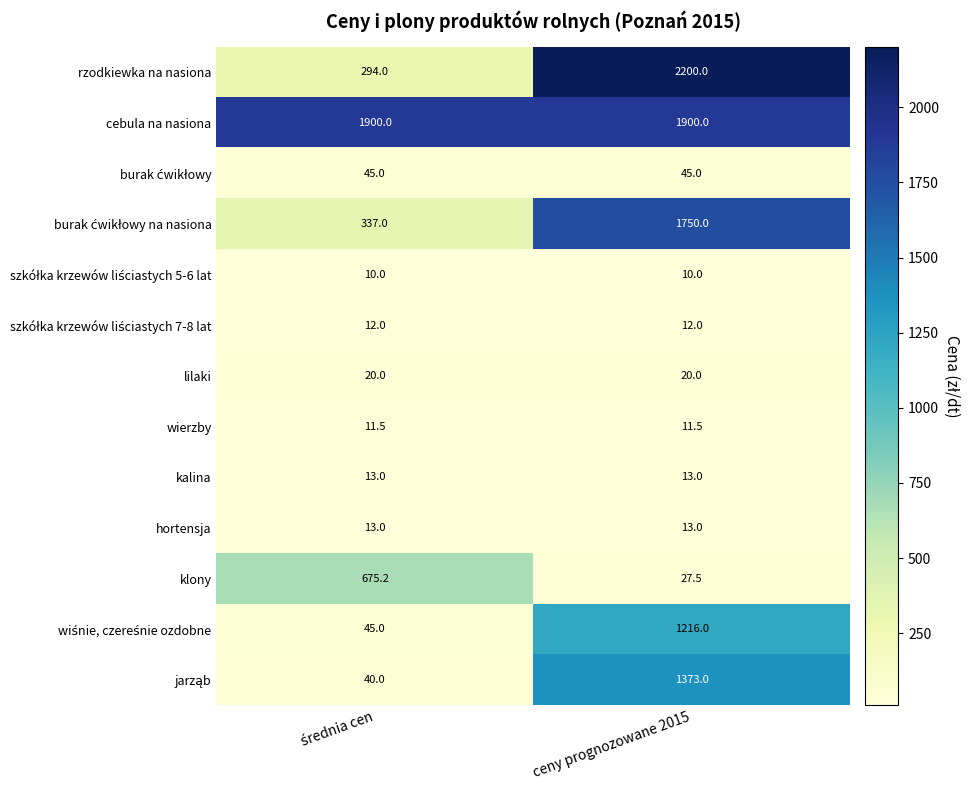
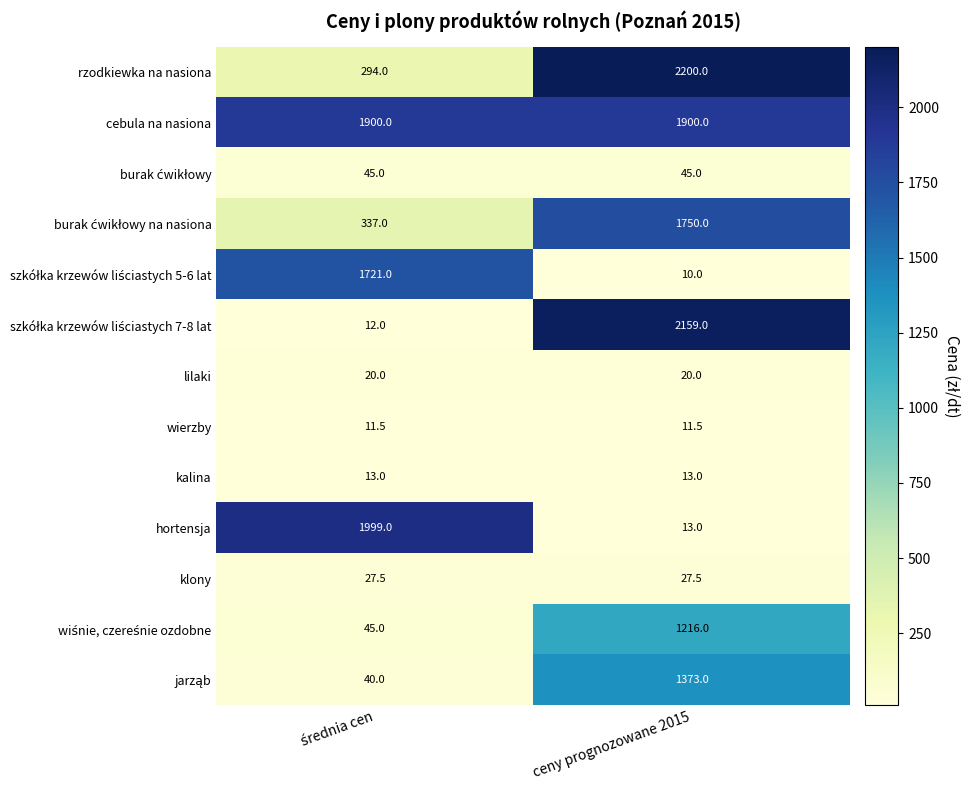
szkółka krzewów liściastych 5-6 lat, średnia cen: 10.0 -> 1721.0
szkółka krzewów liściastych 7-8 lat, ceny prognozowane 2015: 12.0 -> 2159.0
hortensja, średnia cen: 13.0 -> 1999.0
klony, średnia cen: 675.2 -> 27.5
